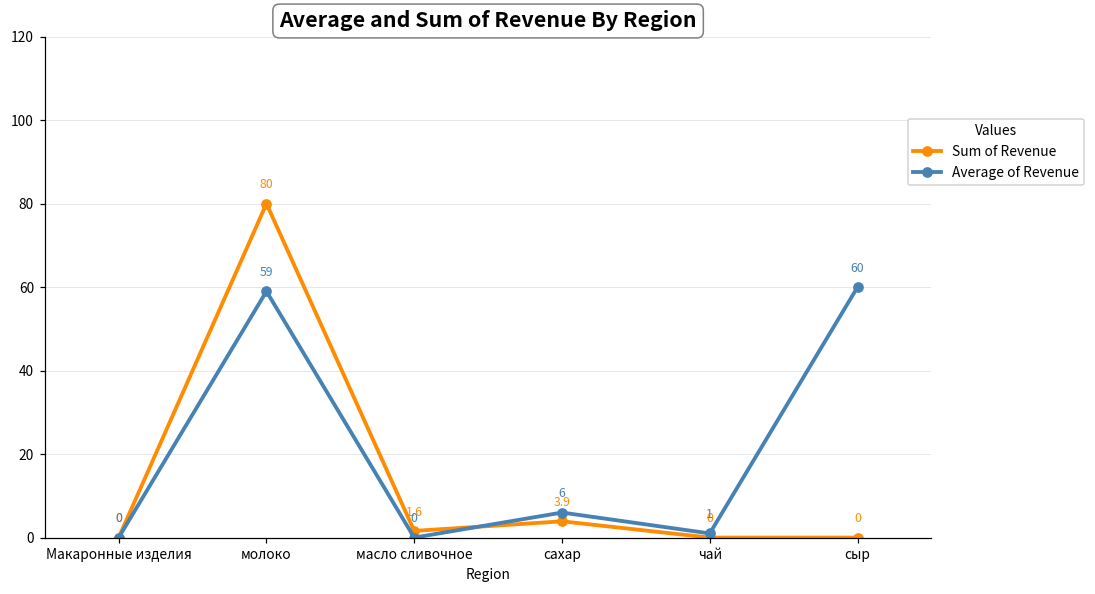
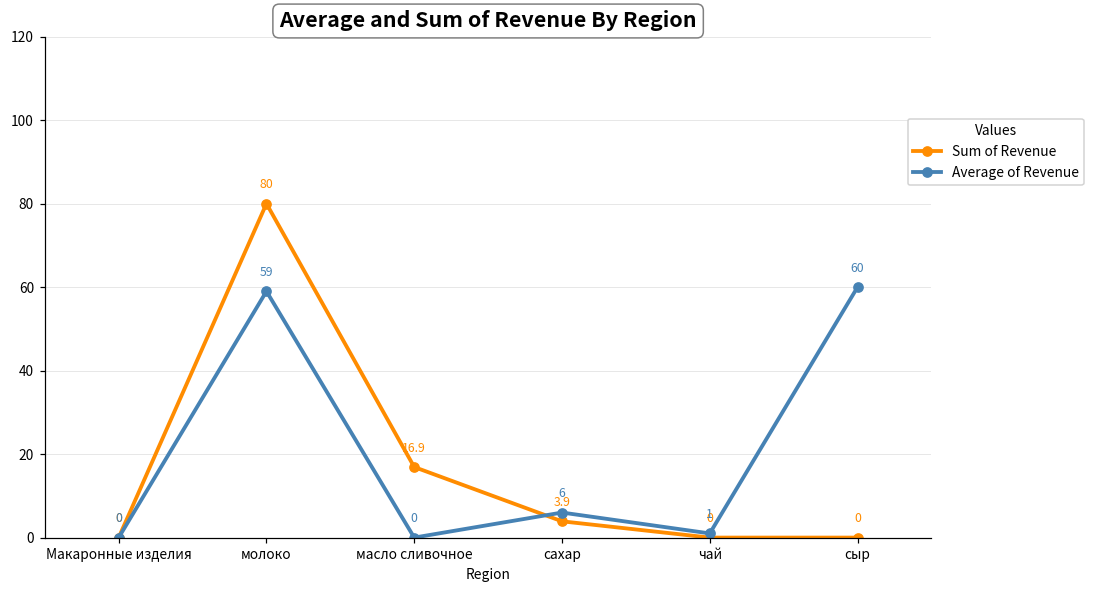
Sum of Revenue, масло сливочное: 1.6 -> 16.9
